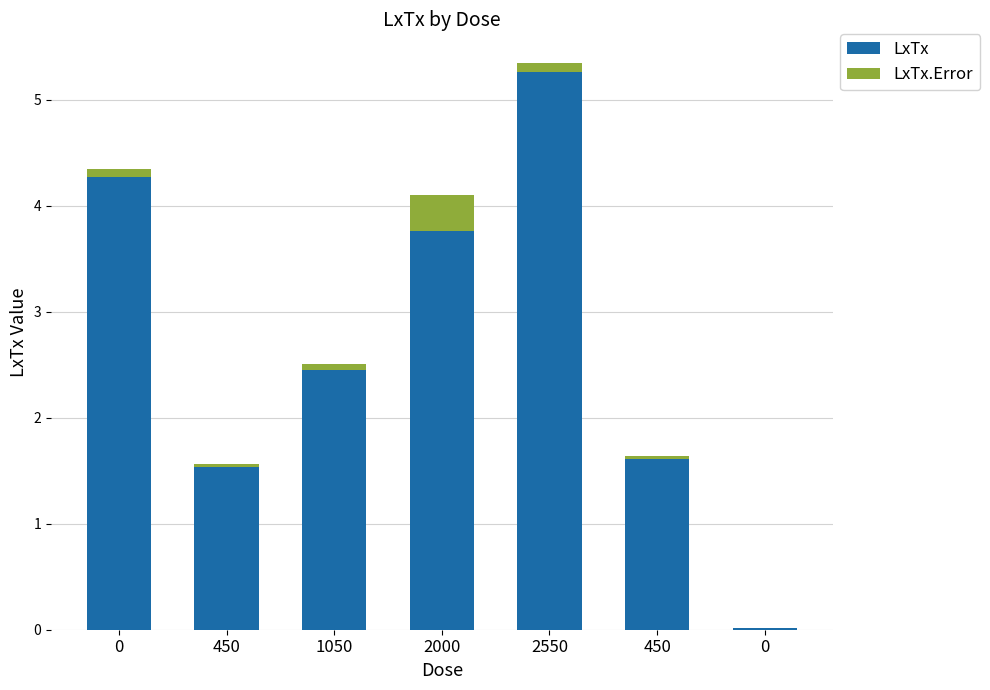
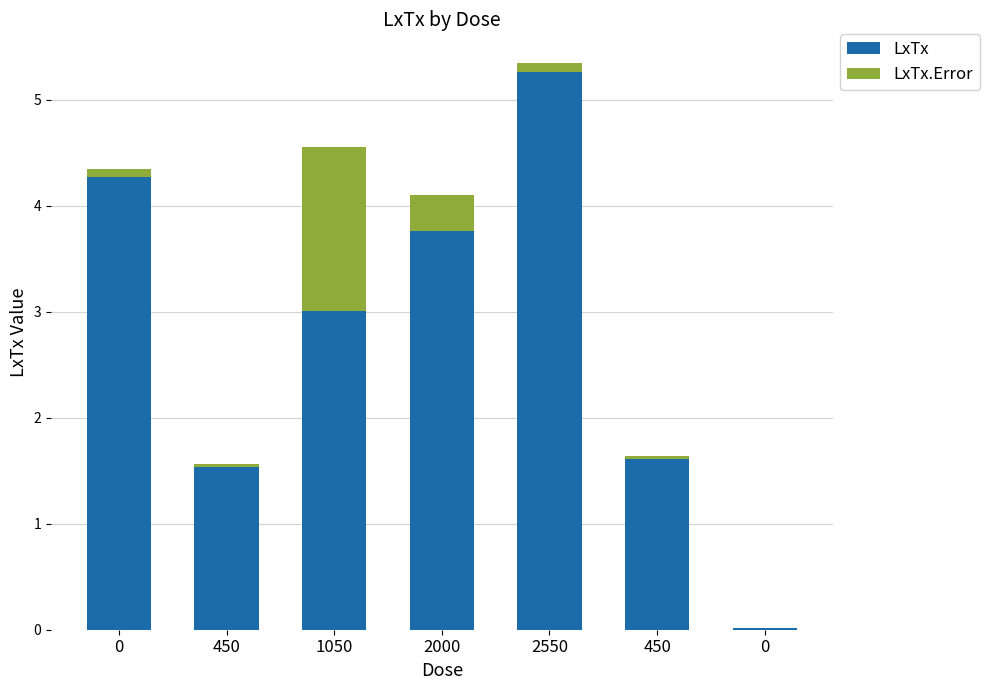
LxTx, 1050: 2.45 -> 3.01
LxTx.Error, 1050: 0.05 -> 1.54
